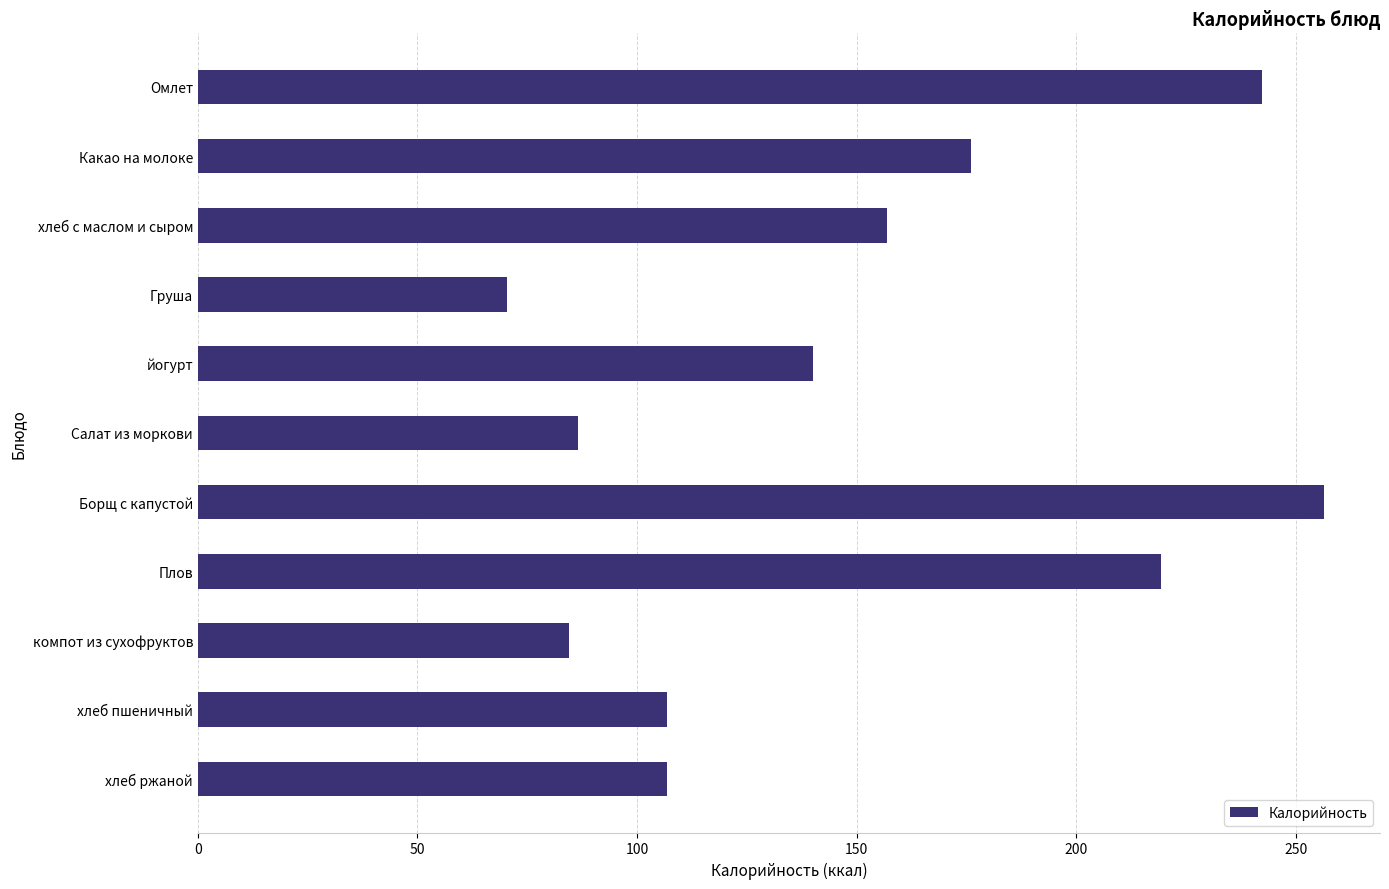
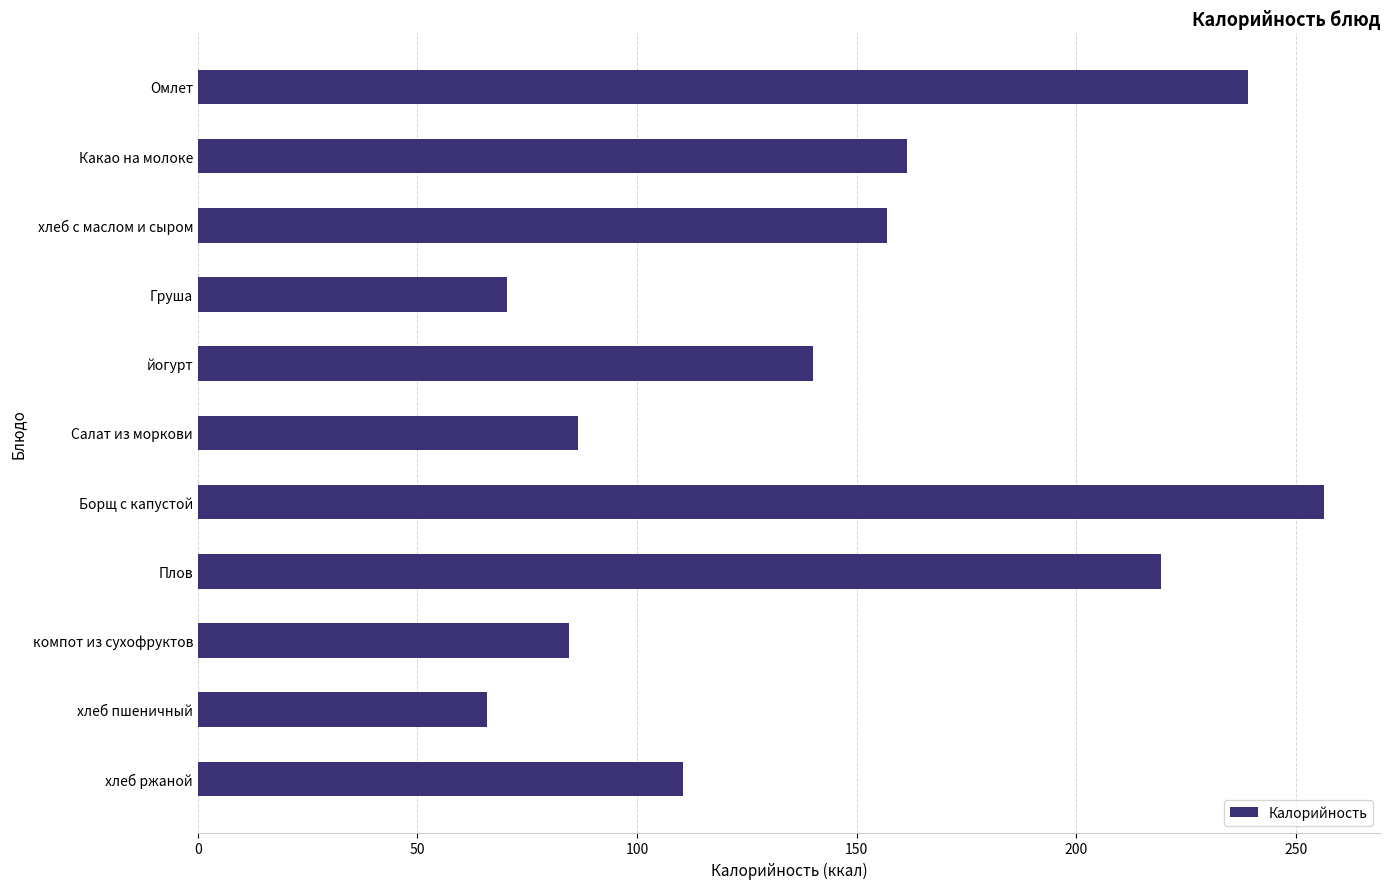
Омлет: 242 -> 239
Какао на молоке: 176 -> 162
хлеб пшеничный: 107 -> 66
хлеб ржаной: 107 -> 111
